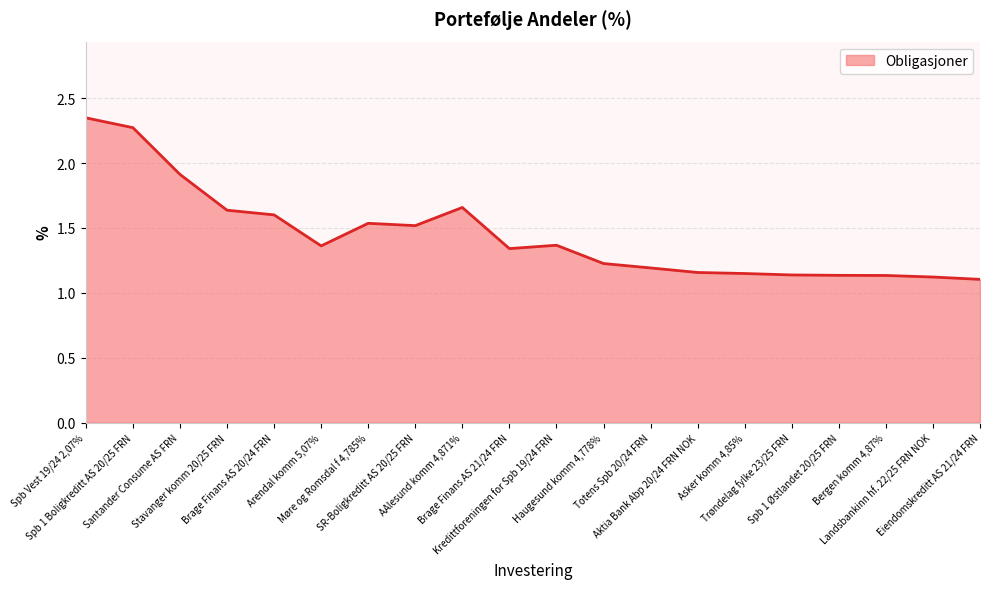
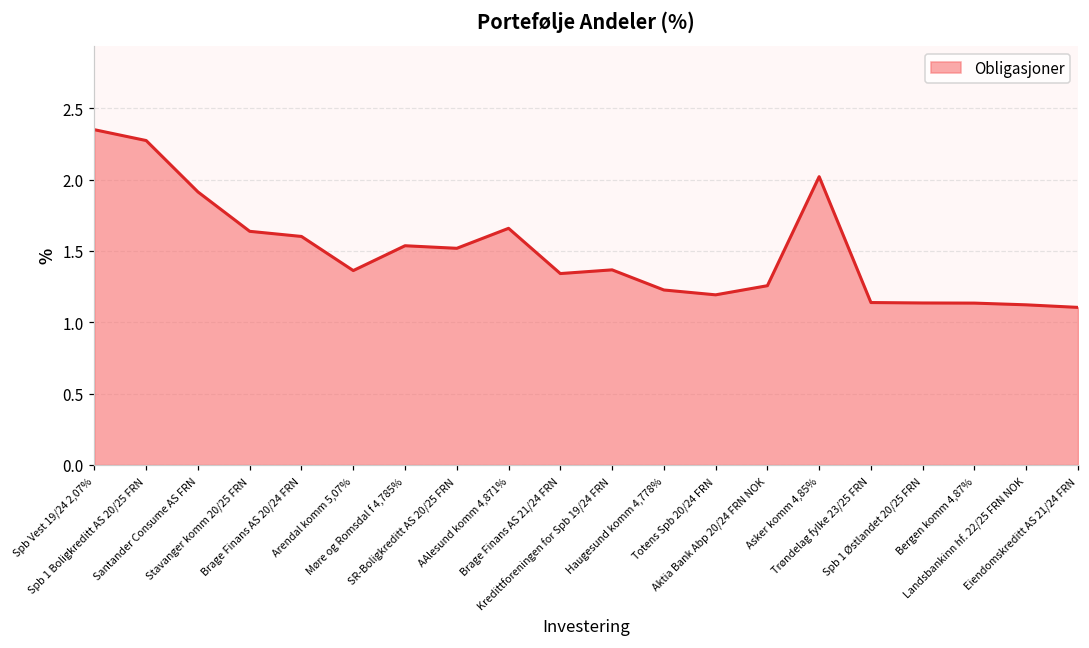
Aktia Bank Abp 20/24 FRN NOK: 1.16 -> 1.26
Asker komm 4,85%: 1.15 -> 2.02
